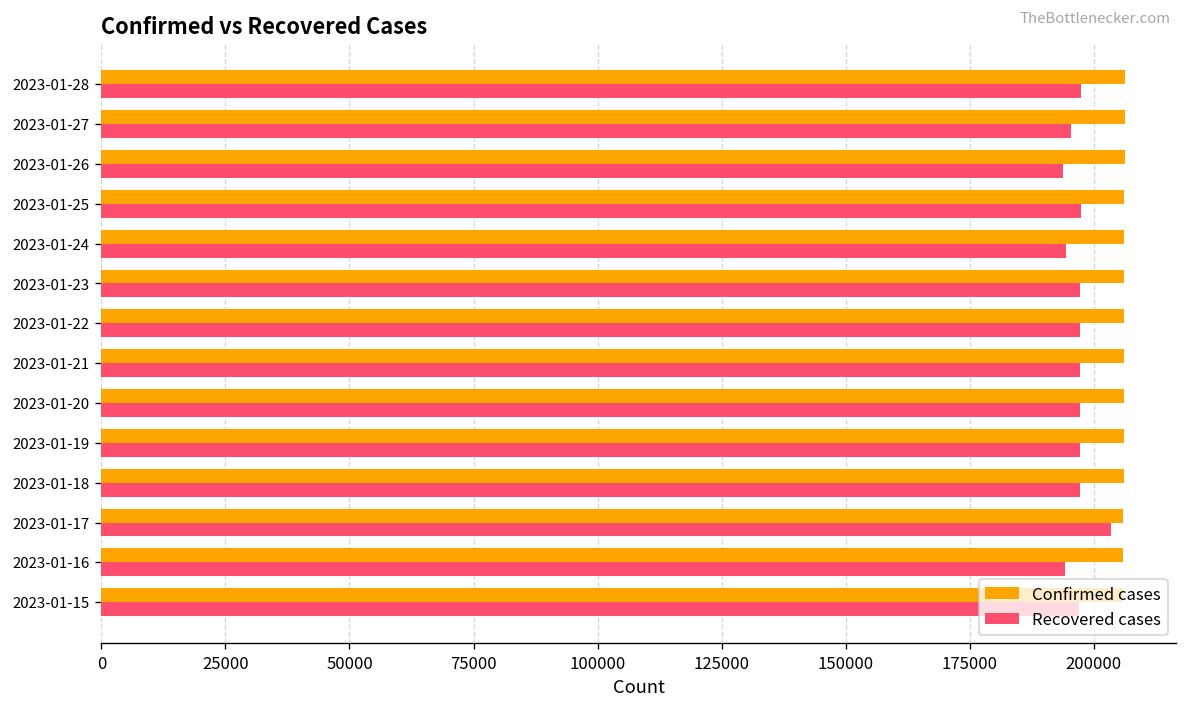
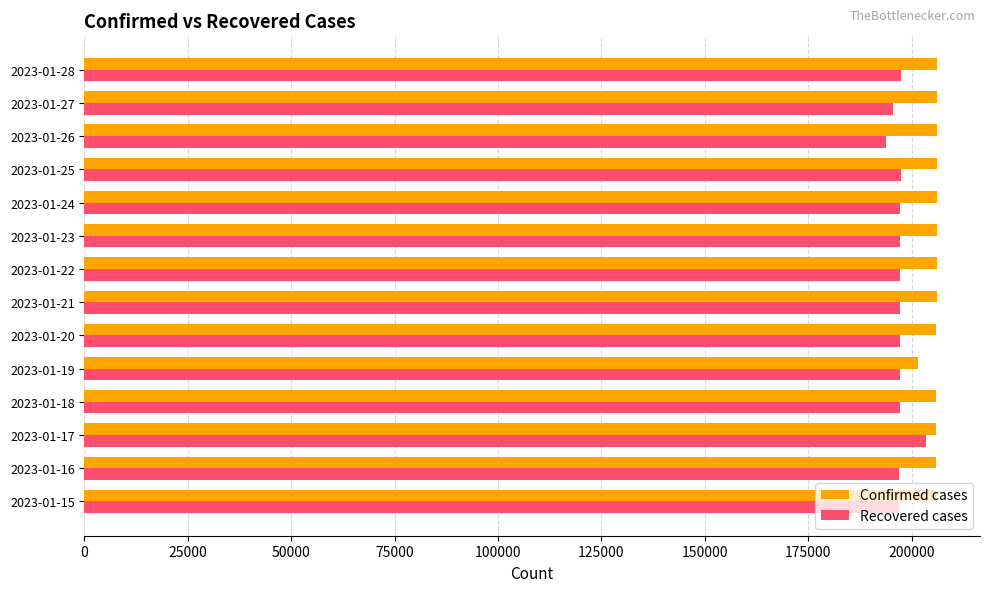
Recovered cases, 2023-01-24: 194000 -> 197000
Confirmed cases, 2023-01-19: 206000 -> 202000
Recovered cases, 2023-01-16: 194000 -> 197000
